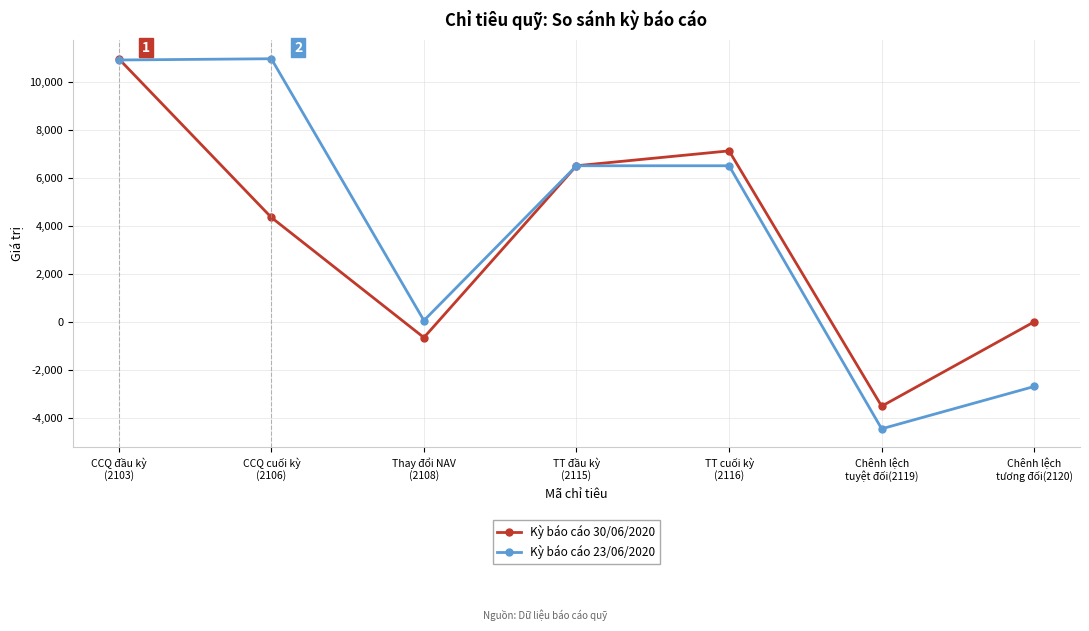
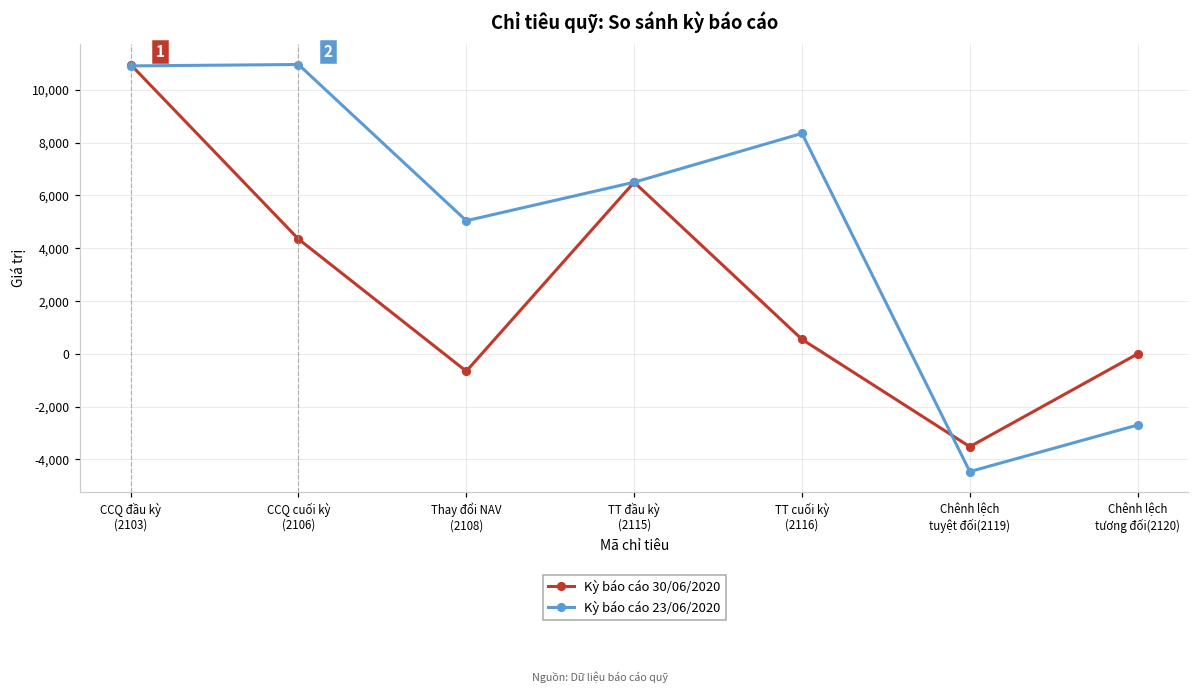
Kỳ báo cáo 23/06/2020, Thay đổi NAV (2108): 100 -> 5,000
Kỳ báo cáo 30/06/2020, TT cuối kỳ (2116): 7,100 -> 600
Kỳ báo cáo 23/06/2020, TT cuối kỳ (2116): 6,500 -> 8,300
